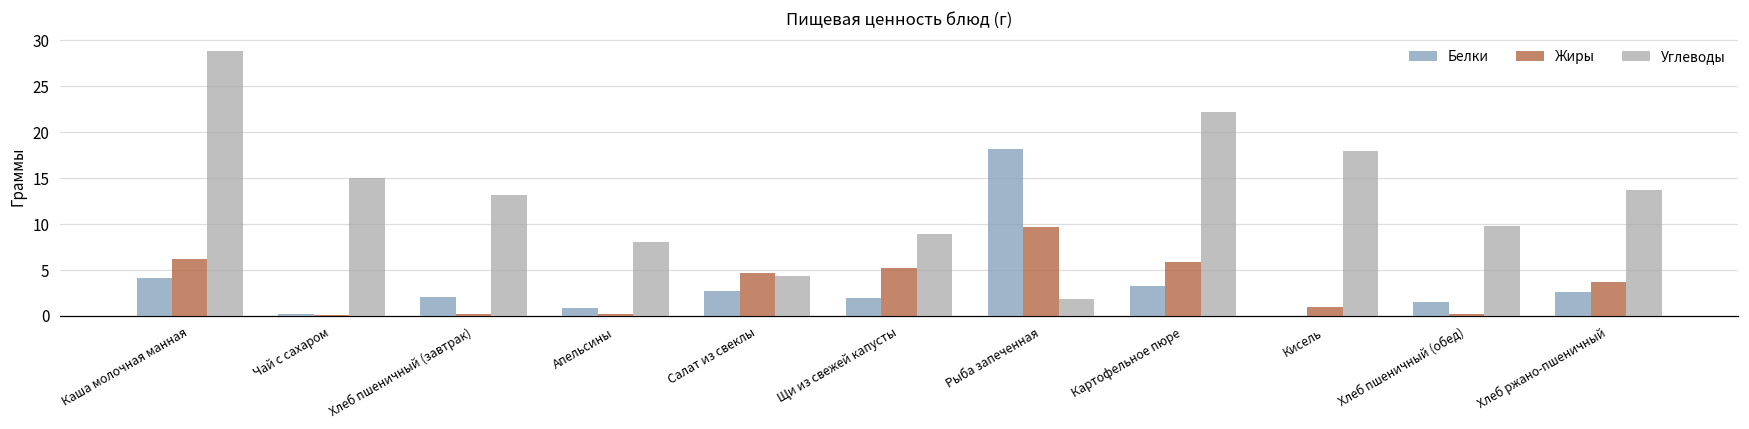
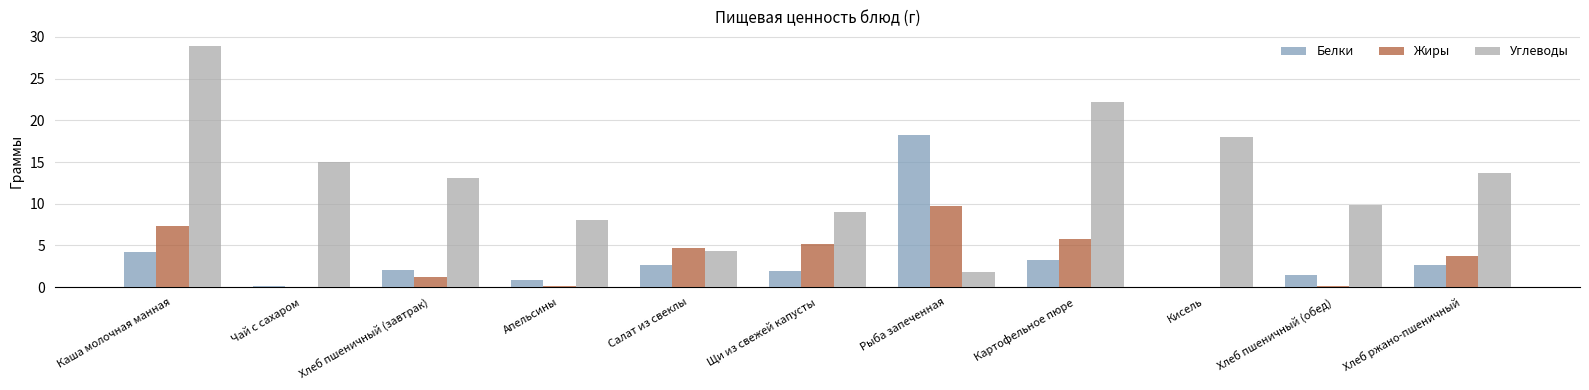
Жиры, Каша молочная манная: 6 -> 7
Жиры, Хлеб пшеничный (завтрак): 0 -> 1
Жиры, Кисель: 1 -> 0
